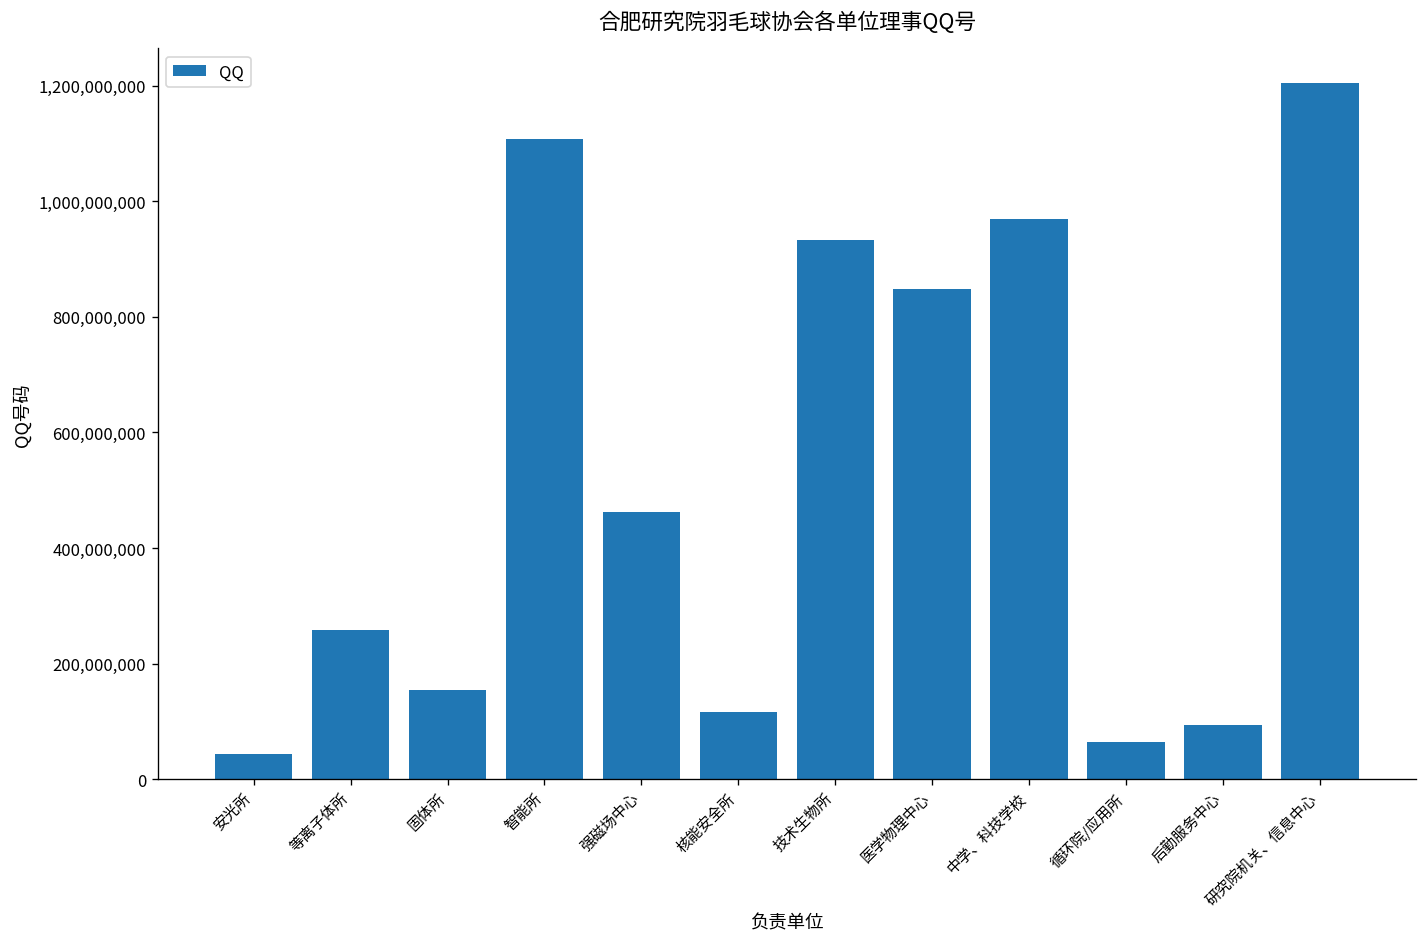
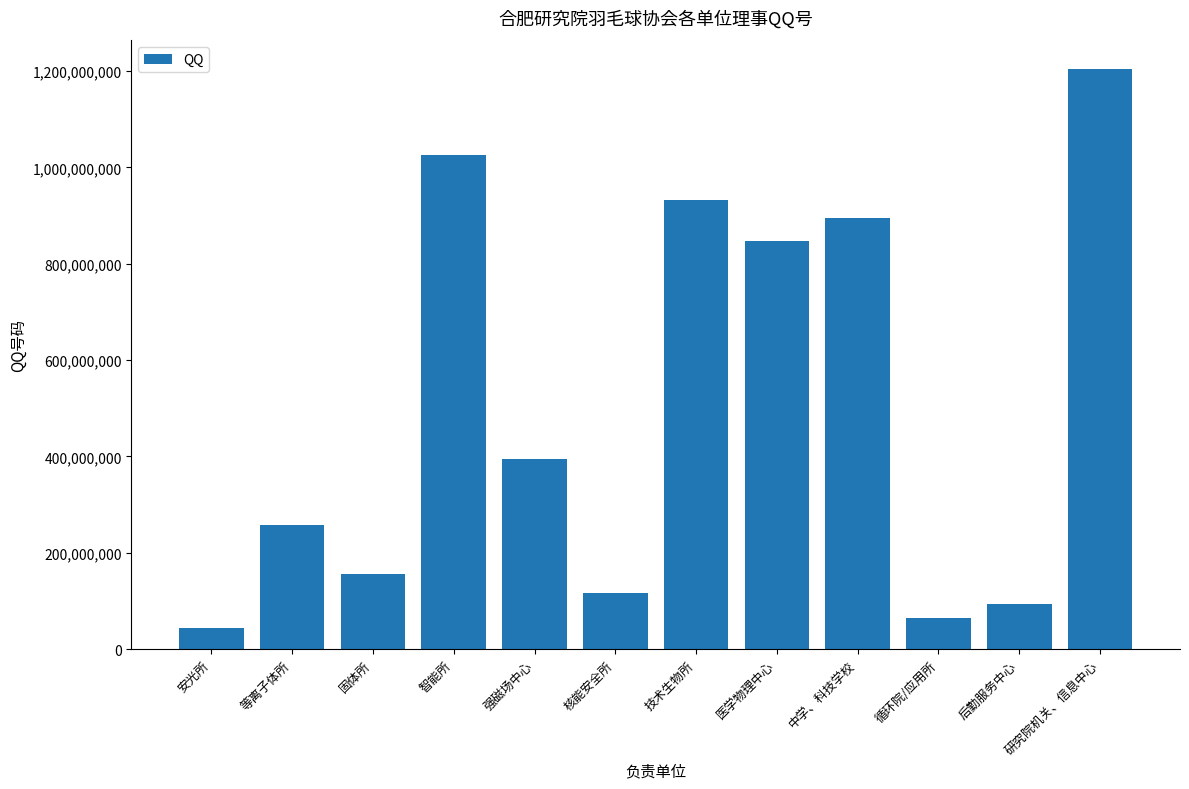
智能所: 1,110,000,000 -> 1,030,000,000
强磁场中心: 460,000,000 -> 400,000,000
中学、科技学校: 970,000,000 -> 890,000,000
